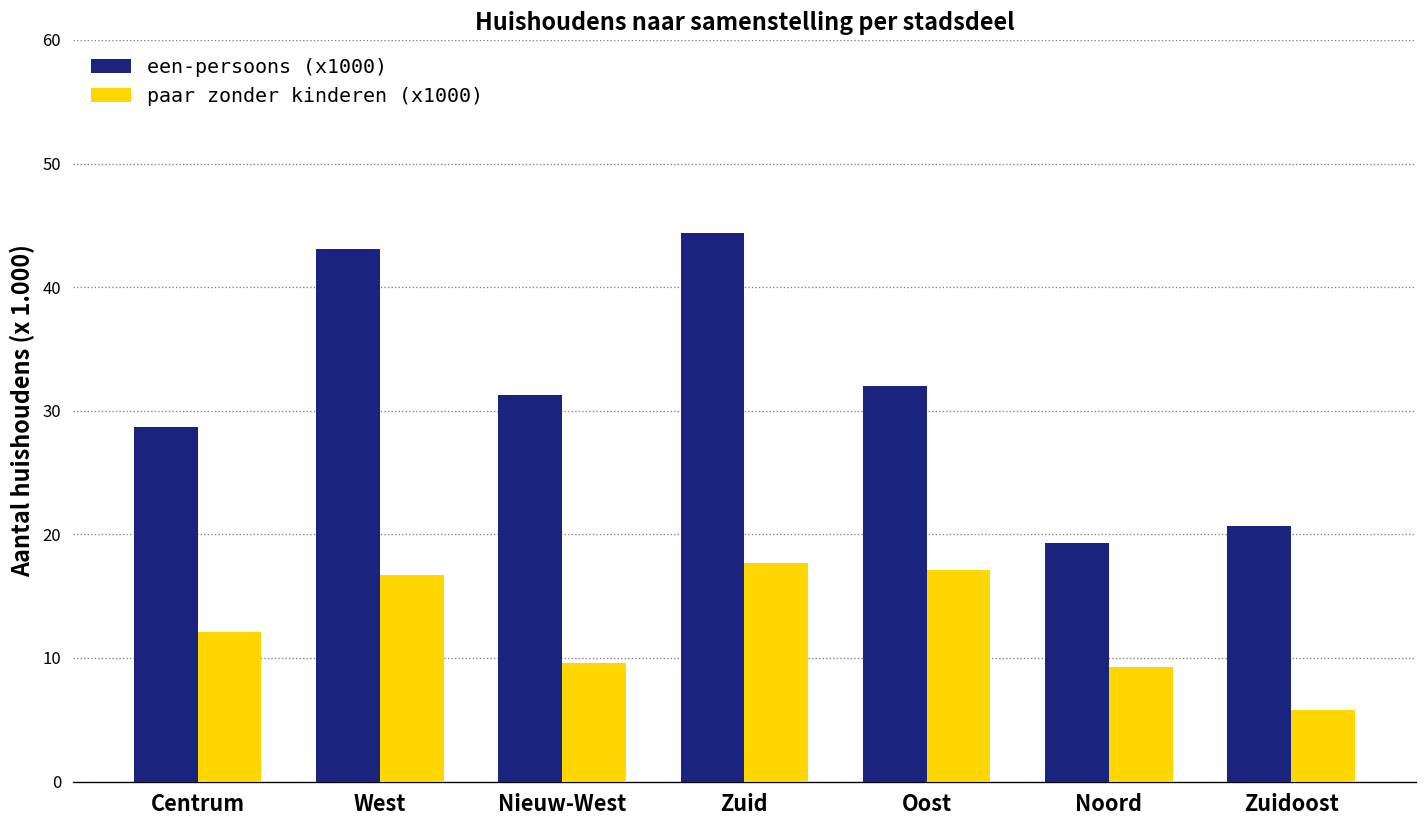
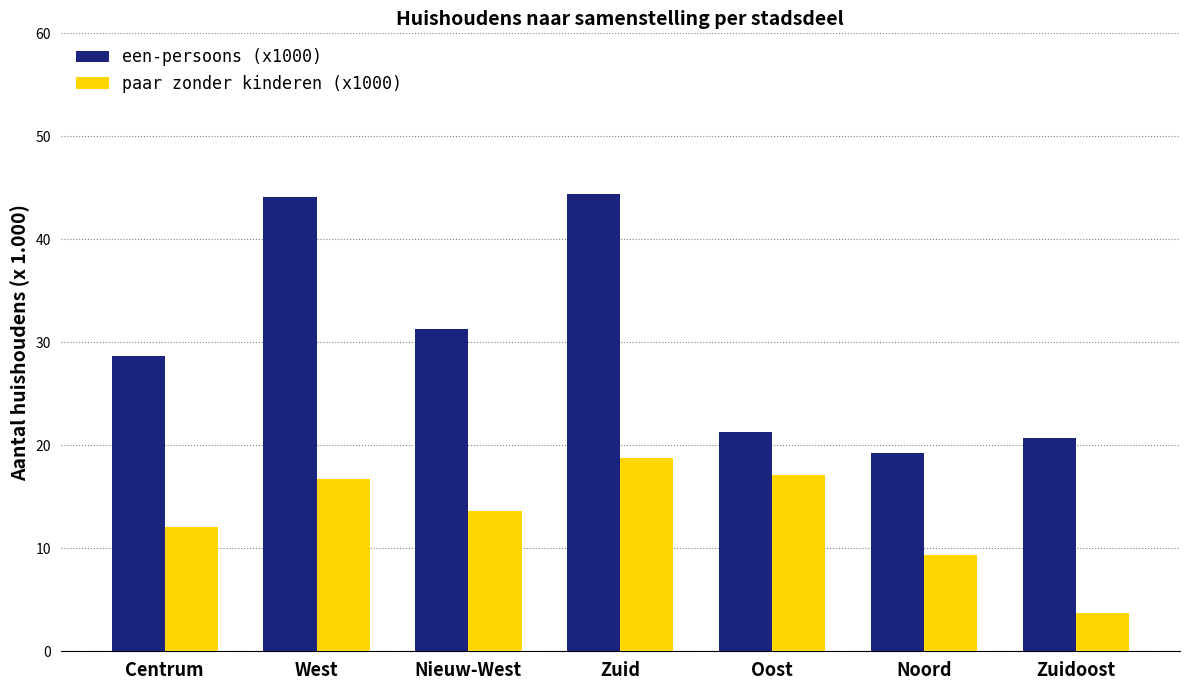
een-persoons (x1000), West: 43.1 -> 44.1
paar zonder kinderen (x1000), Nieuw-West: 9.6 -> 13.6
paar zonder kinderen (x1000), Zuid: 17.7 -> 18.8
een-persoons (x1000), Oost: 32.0 -> 21.3
paar zonder kinderen (x1000), Zuidoost: 5.8 -> 3.7
